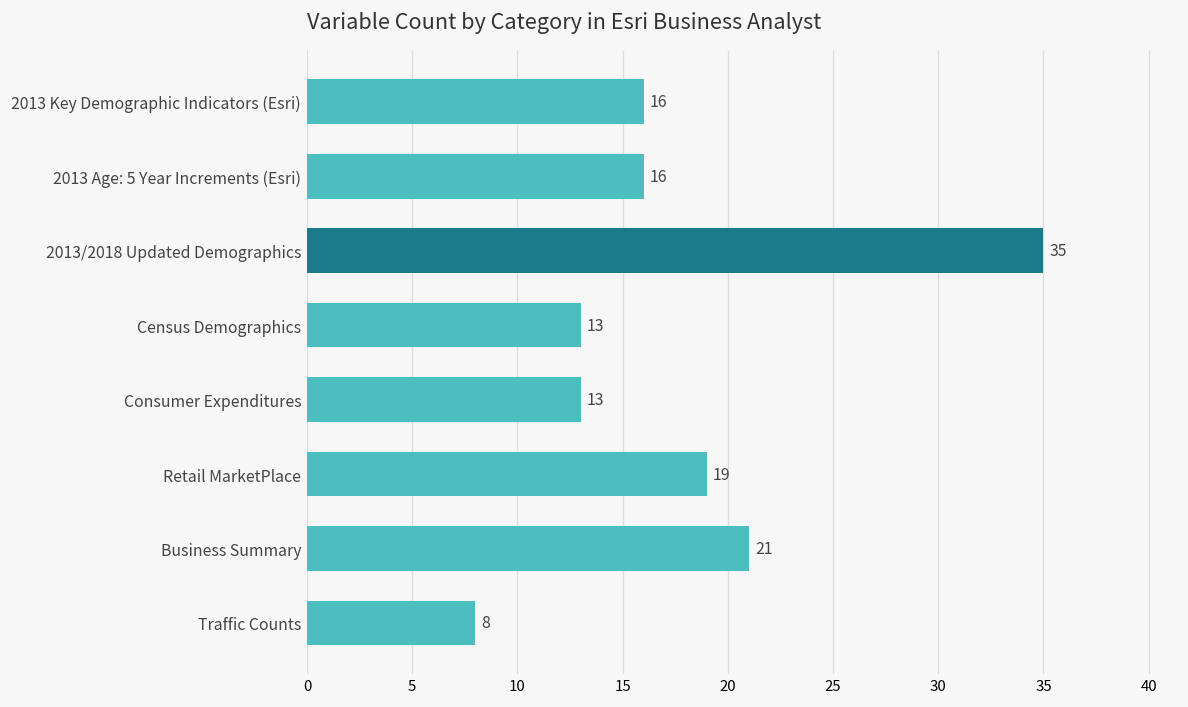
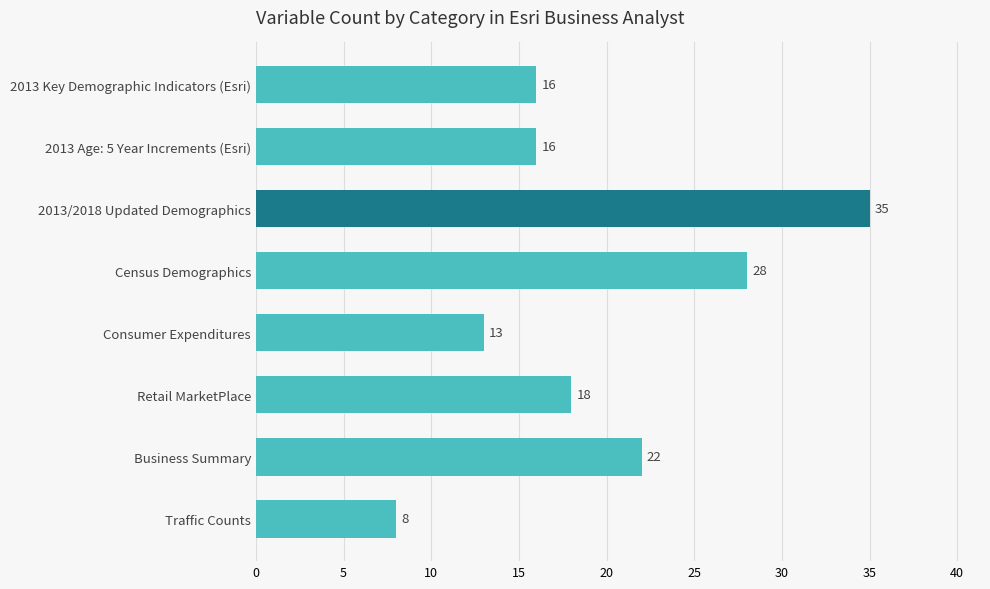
Census Demographics: 13 -> 28
Retail MarketPlace: 19 -> 18
Business Summary: 21 -> 22
